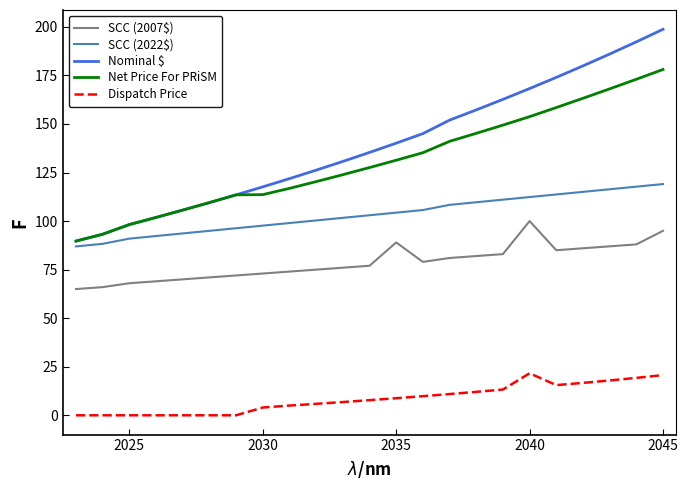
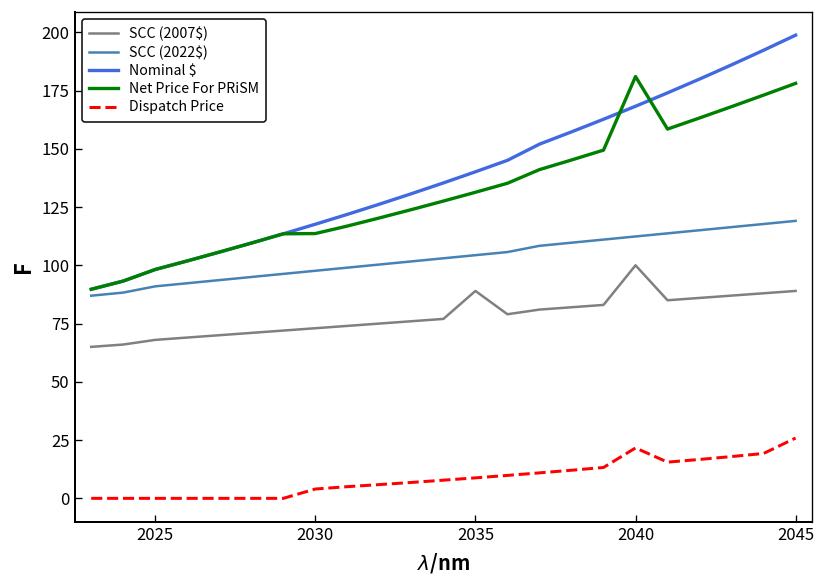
Net Price For PRiSM, 2040: 154 -> 181
SCC (2007$), 2045: 95 -> 89
Dispatch Price, 2045: 21 -> 26
